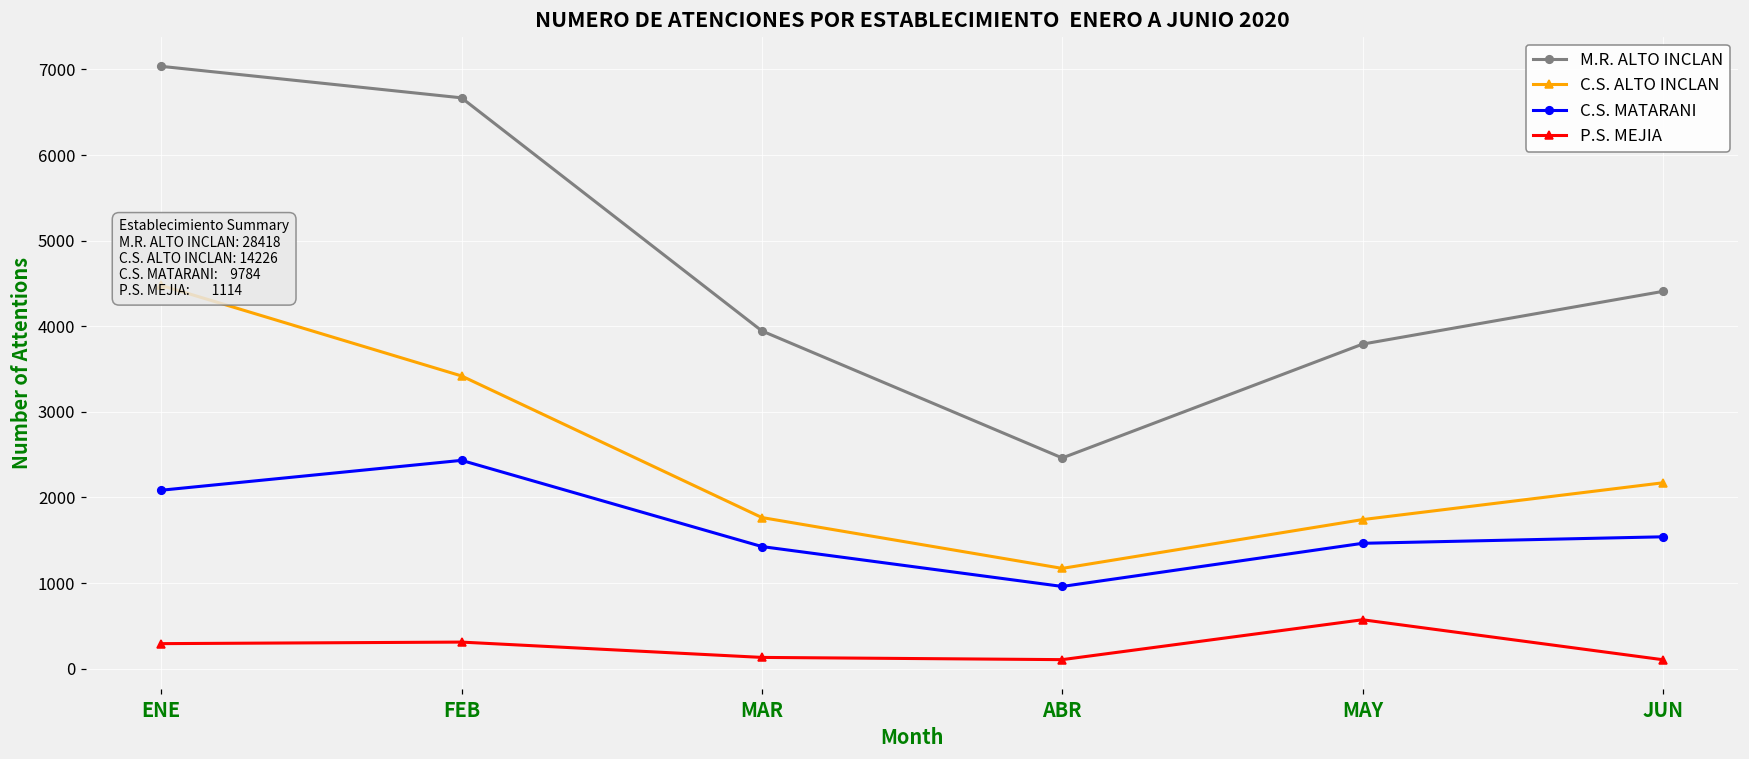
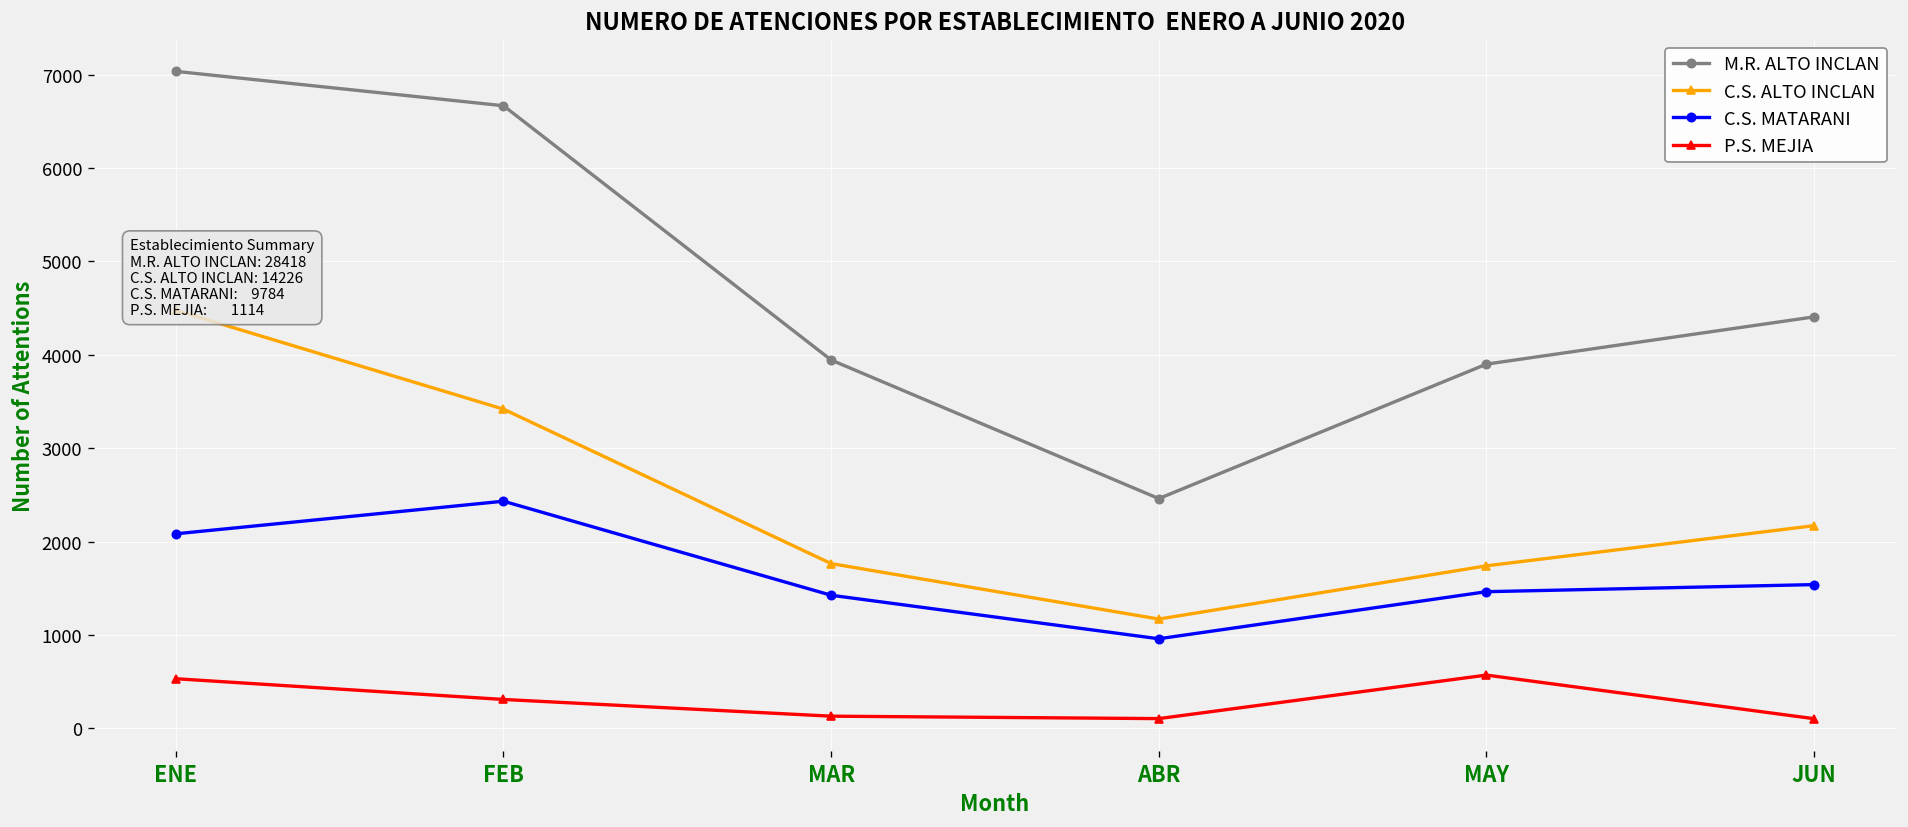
P.S. MEJIA, ENE: 300 -> 500
M.R. ALTO INCLAN, MAY: 3800 -> 3900
